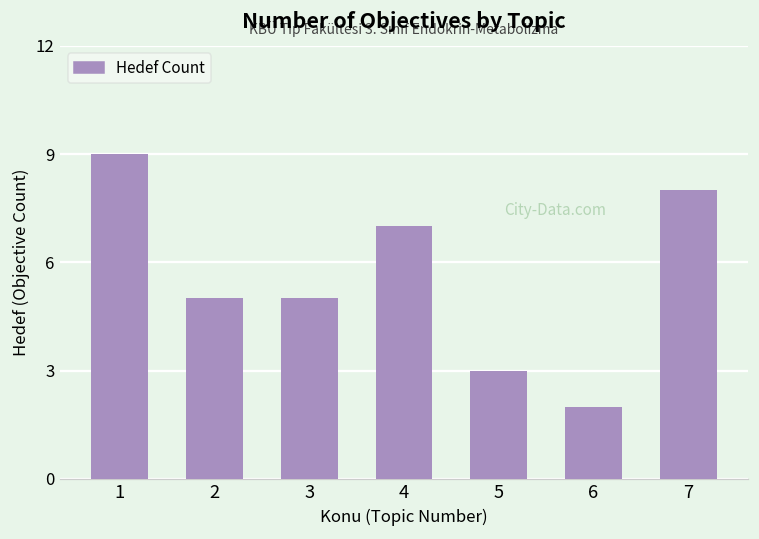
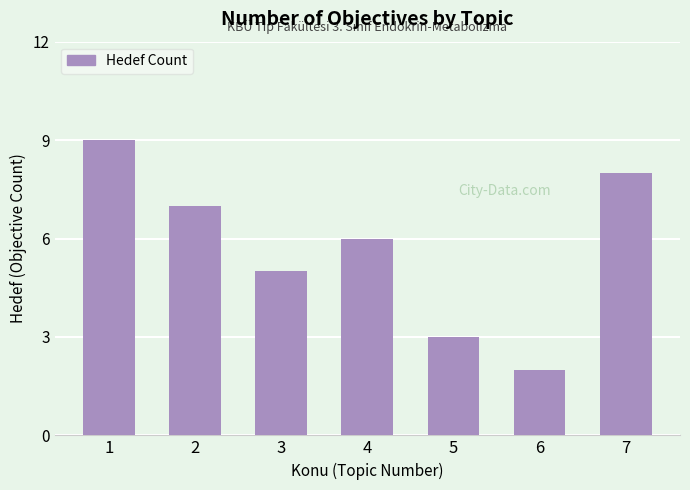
2: 5 -> 7
4: 7 -> 6
